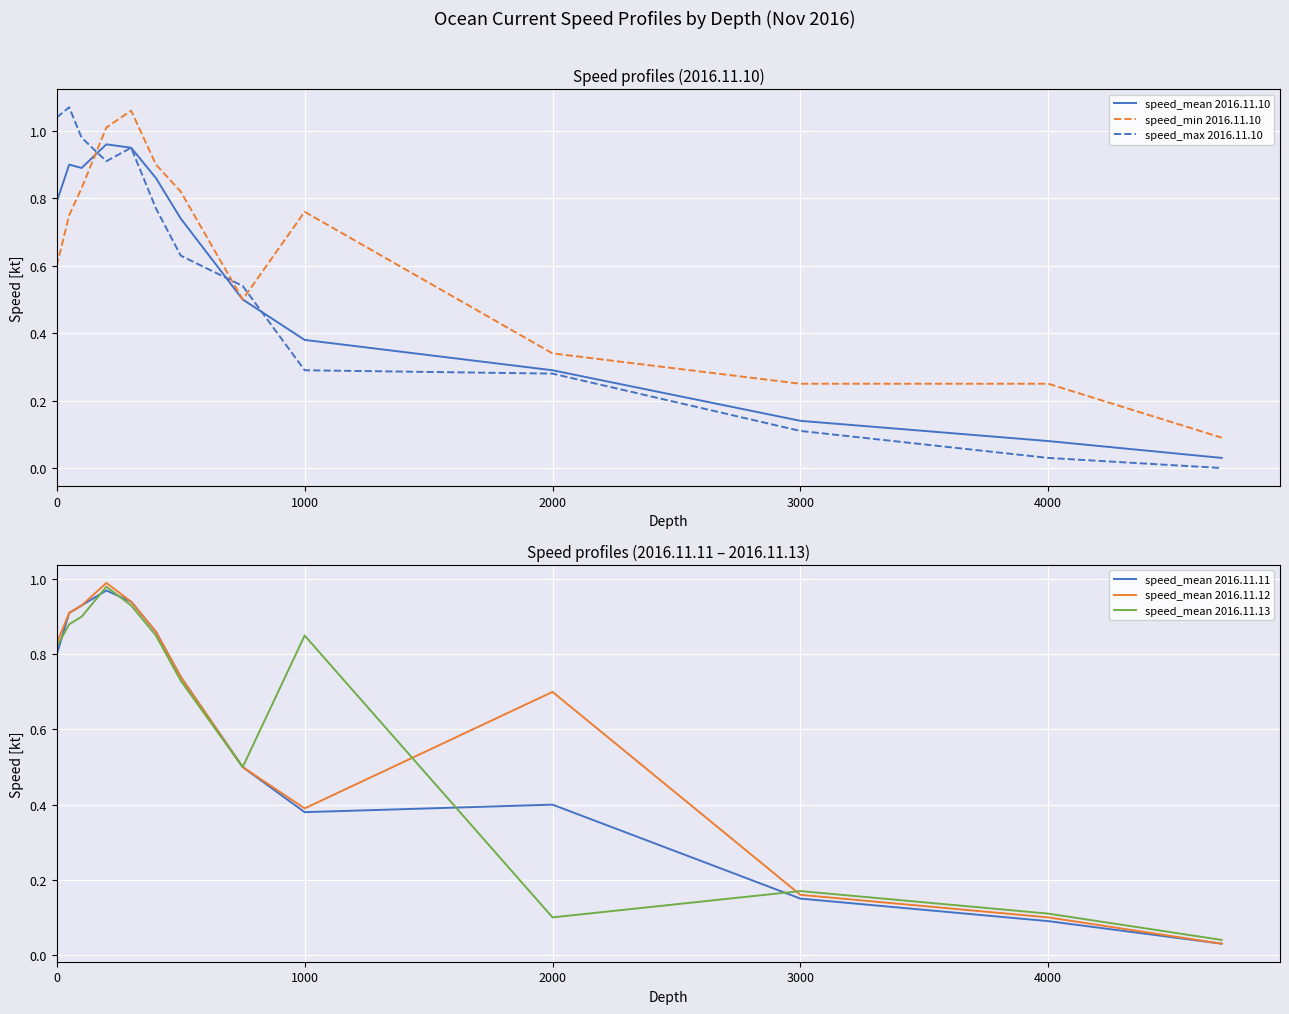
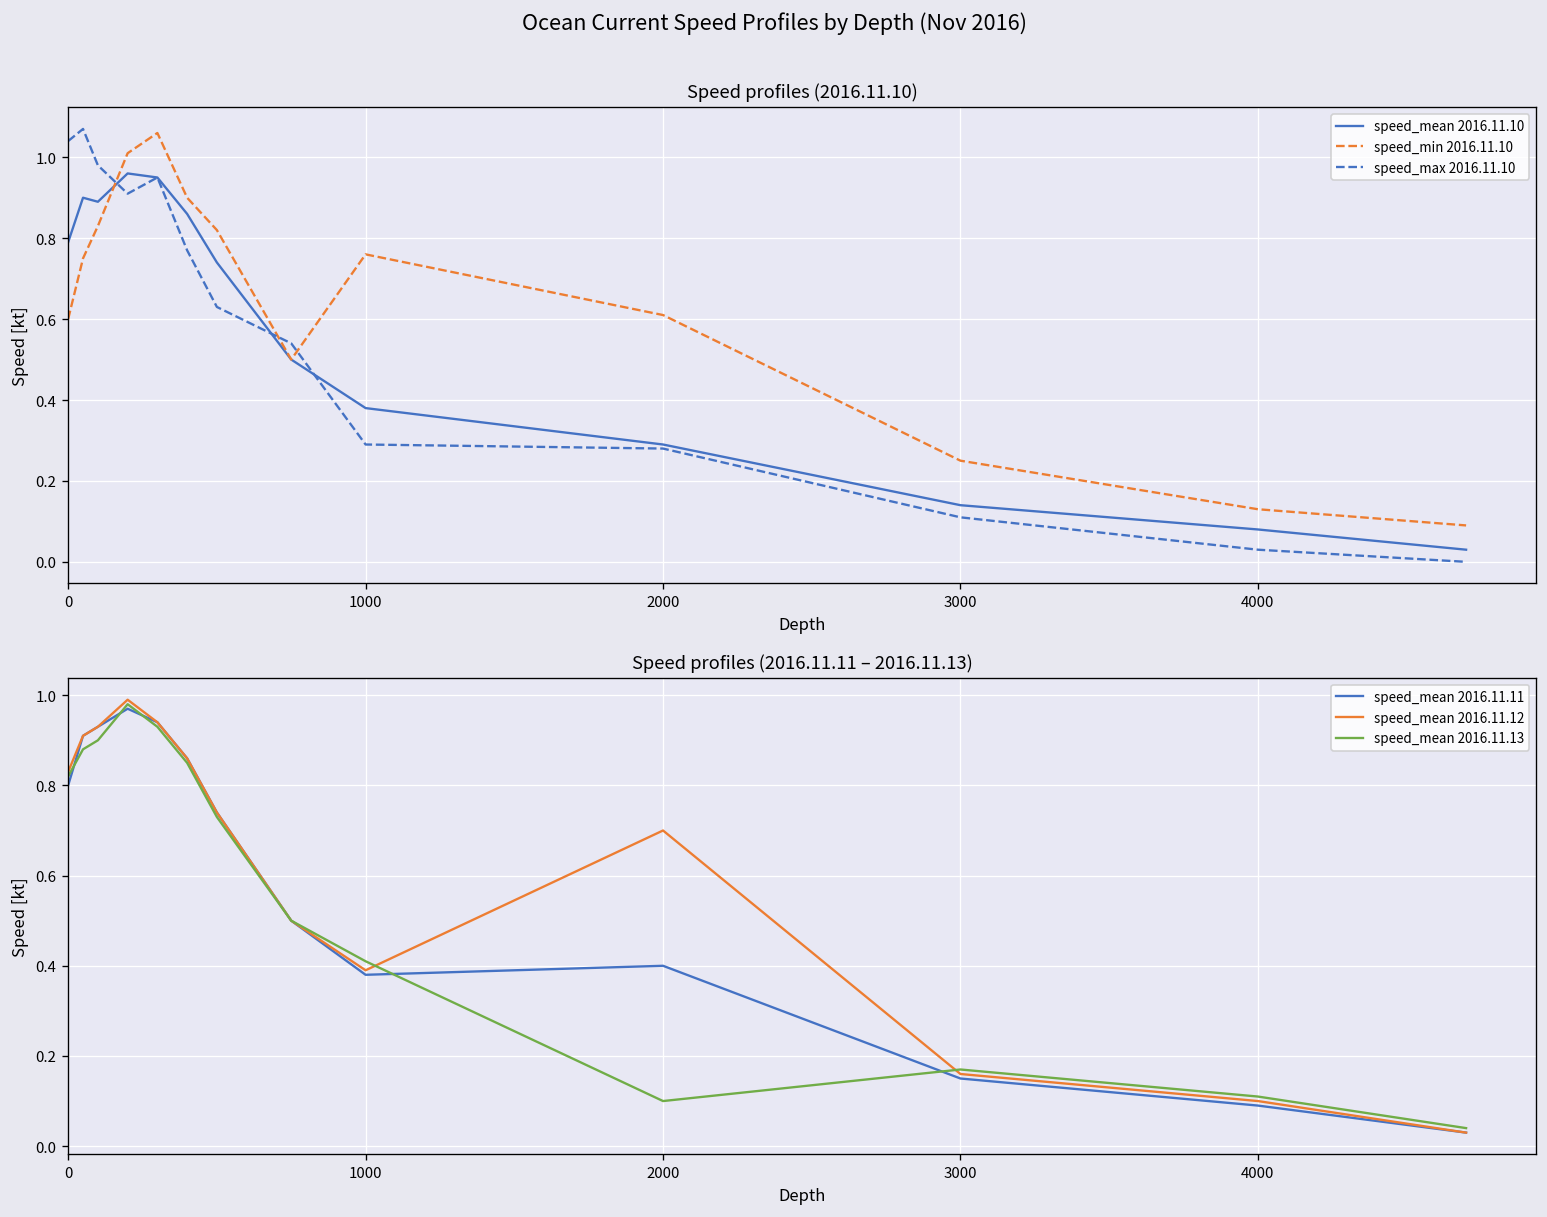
Speed profiles (2016.11.10), speed_min 2016.11.10, 2000: 0.34 -> 0.61
Speed profiles (2016.11.10), speed_min 2016.11.10, 4000: 0.25 -> 0.13
Speed profiles (2016.11.11 – 2016.11.13), speed_mean 2016.11.13, 1000: 0.85 -> 0.41
